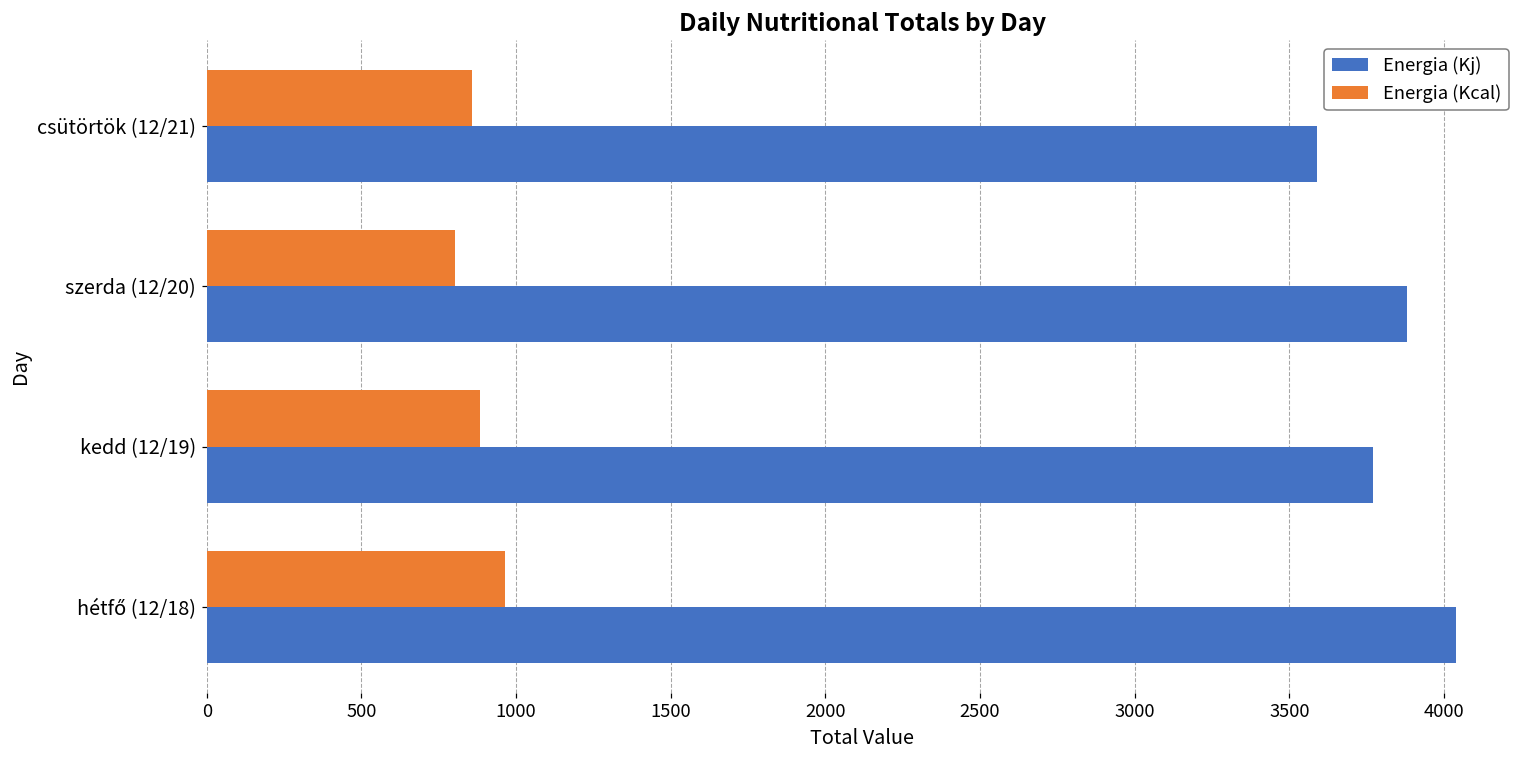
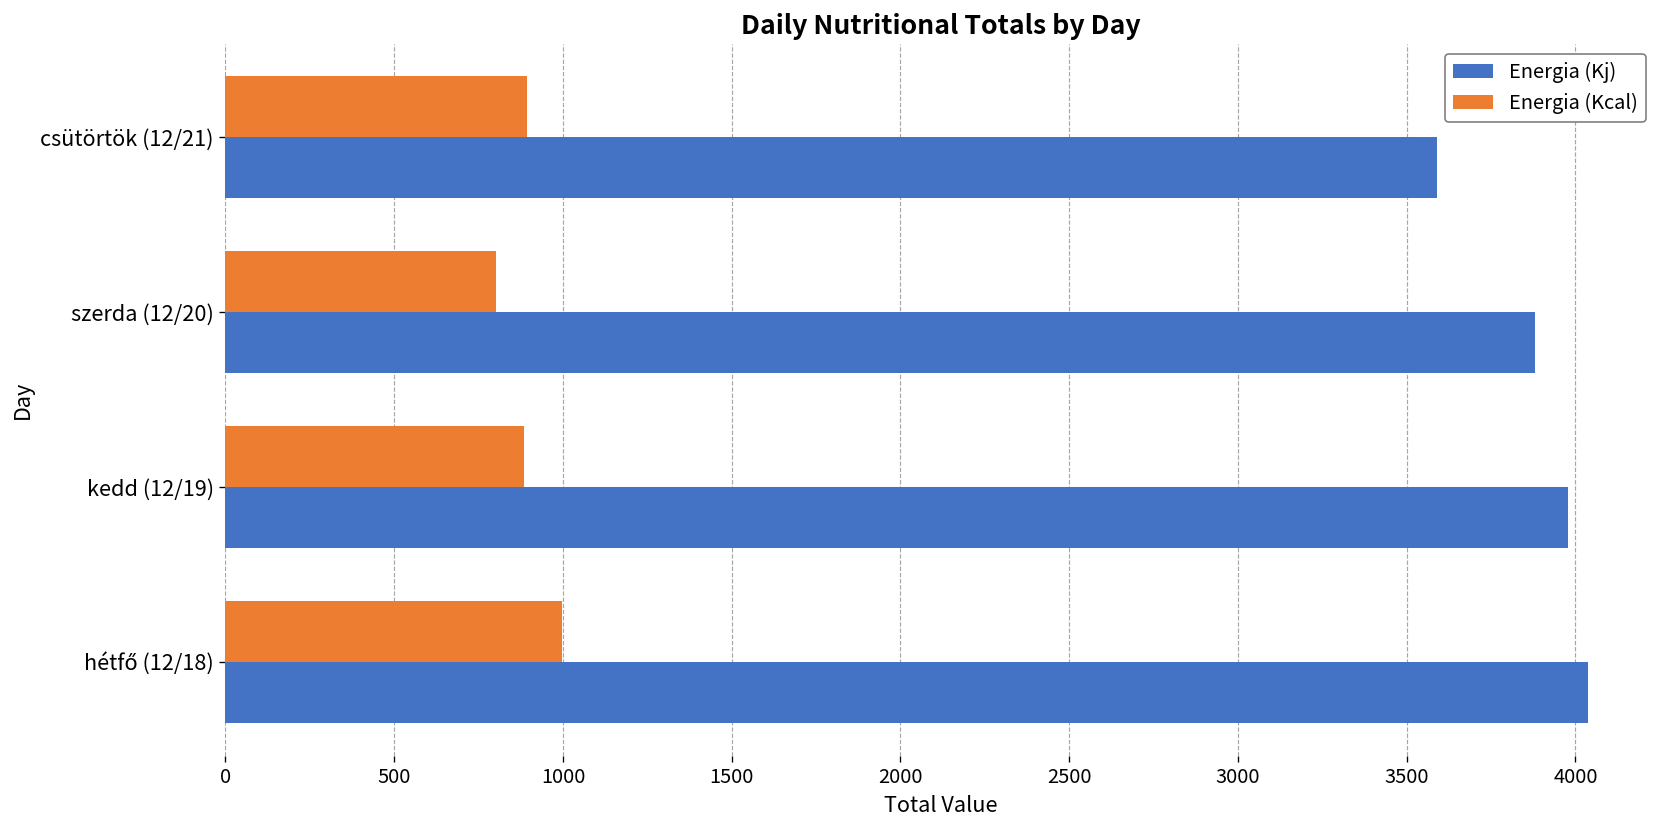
Energia (Kcal), csütörtök (12/21): 860 -> 890
Energia (Kj), kedd (12/19): 3770 -> 3980
Energia (Kcal), hétfő (12/18): 970 -> 1000
